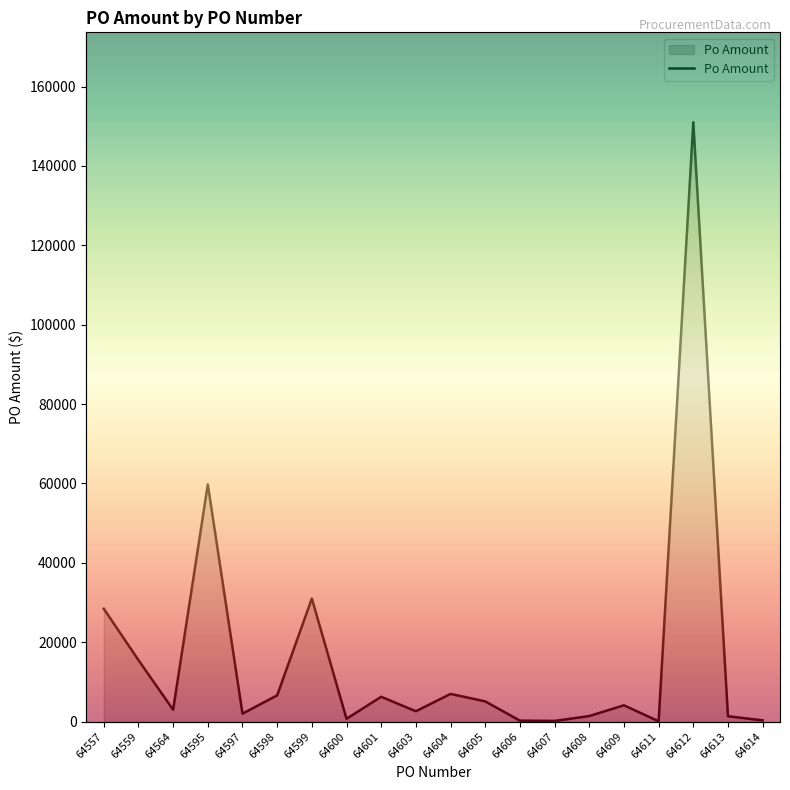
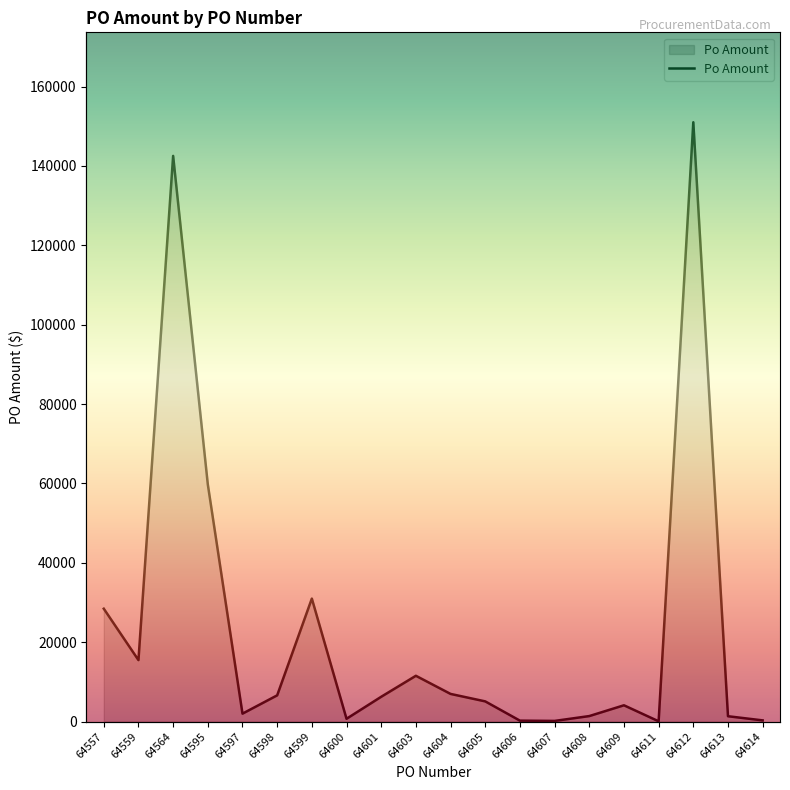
64564: 3000 -> 143000
64603: 3000 -> 12000
